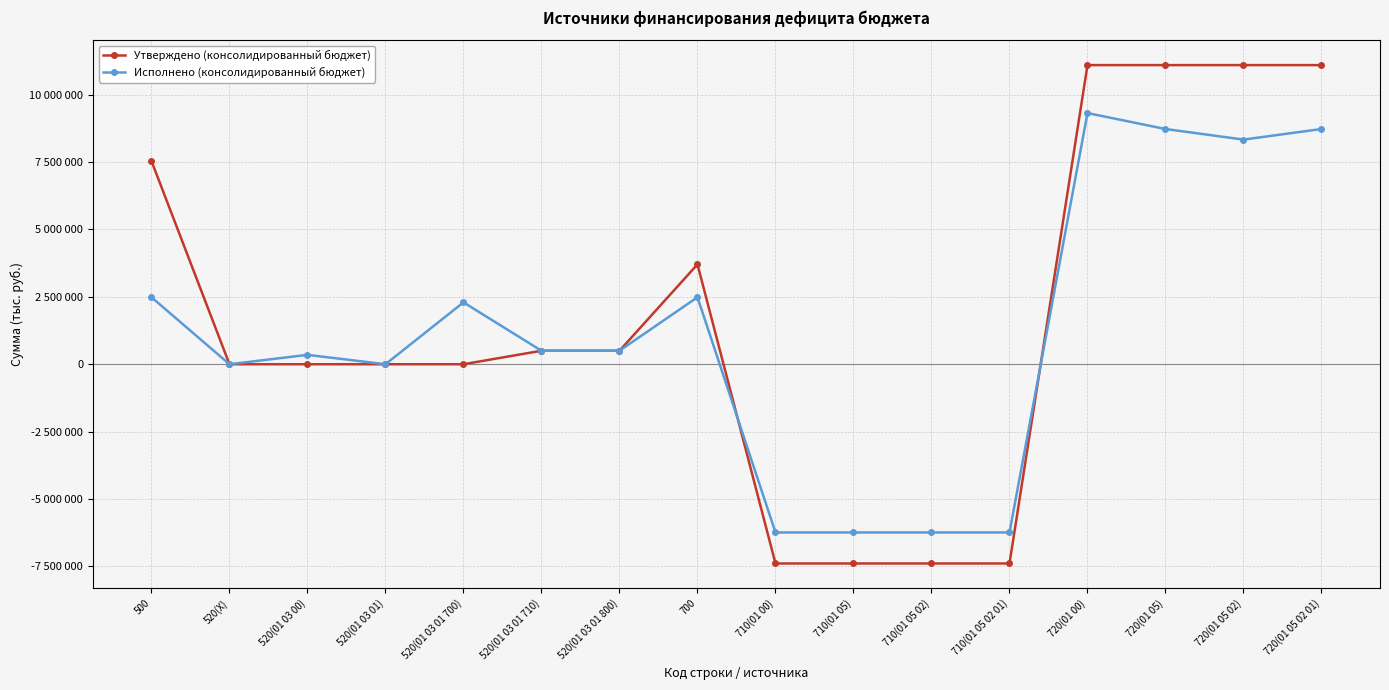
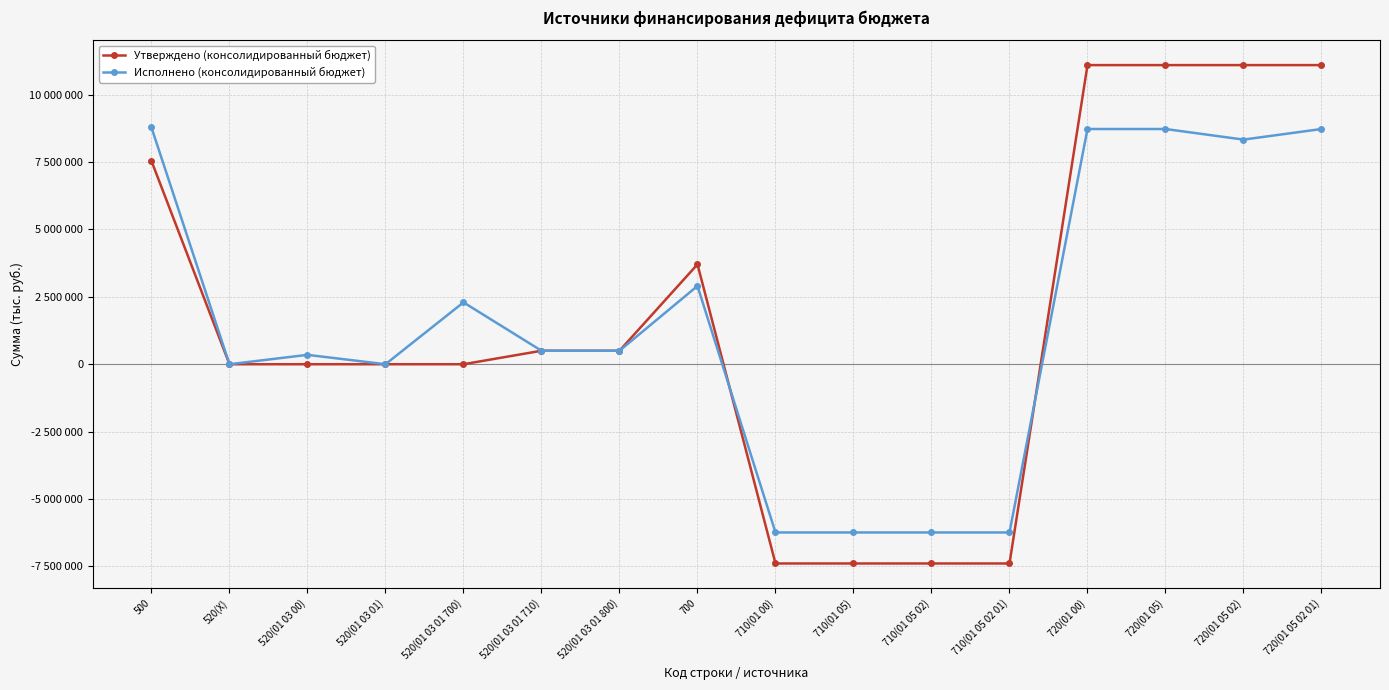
Исполнено (консолидированный бюджет), 500: 2500000 -> 8800000
Исполнено (консолидированный бюджет), 700: 2500000 -> 2900000
Исполнено (консолидированный бюджет), 720(01 00): 9300000 -> 8700000
